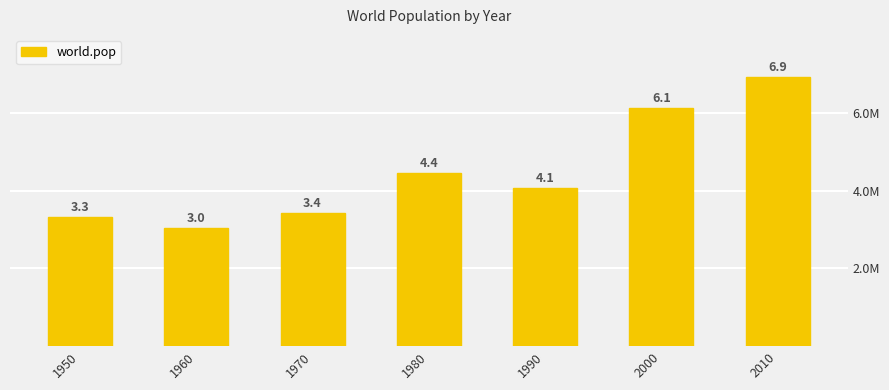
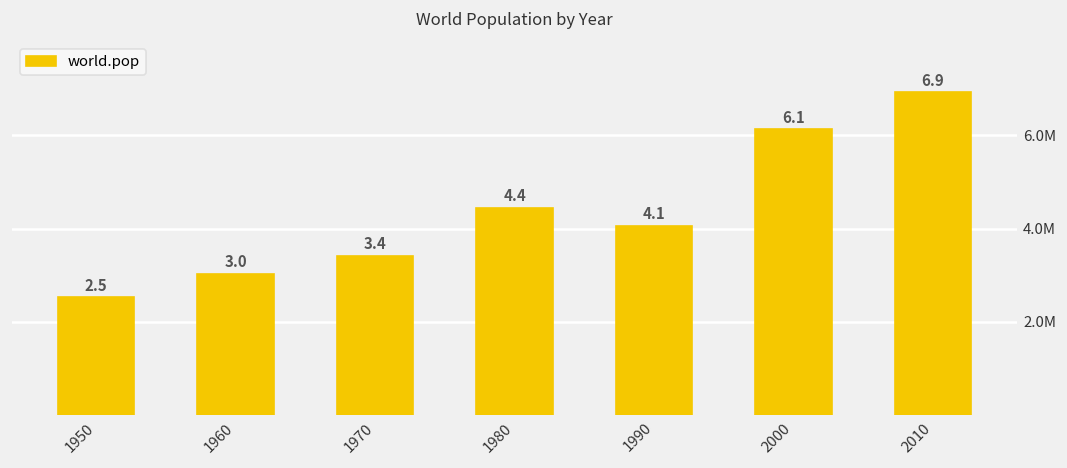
1950: 3.3 -> 2.5
